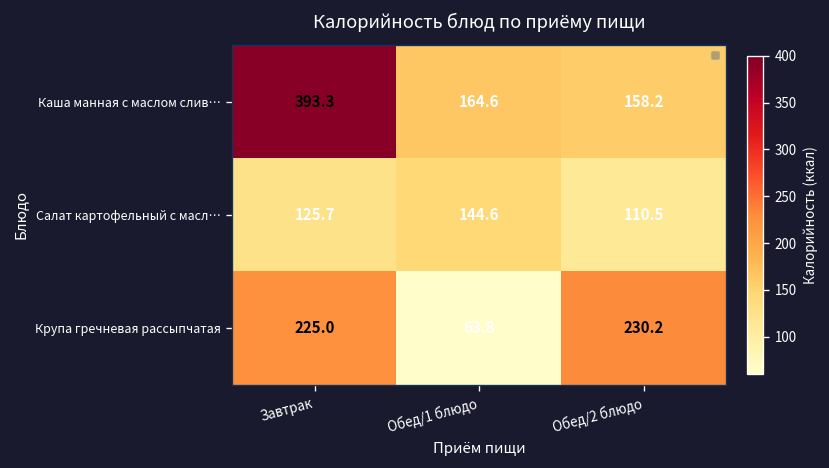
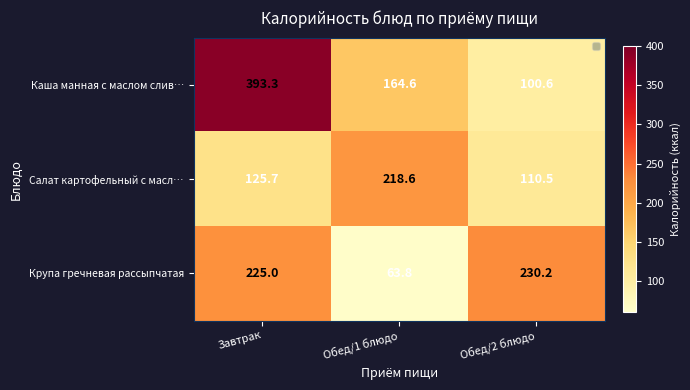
Каша манная с маслом слив…, Обед/2 блюдо: 158.2 -> 100.6
Салат картофельный с масл…, Обед/1 блюдо: 144.6 -> 218.6
